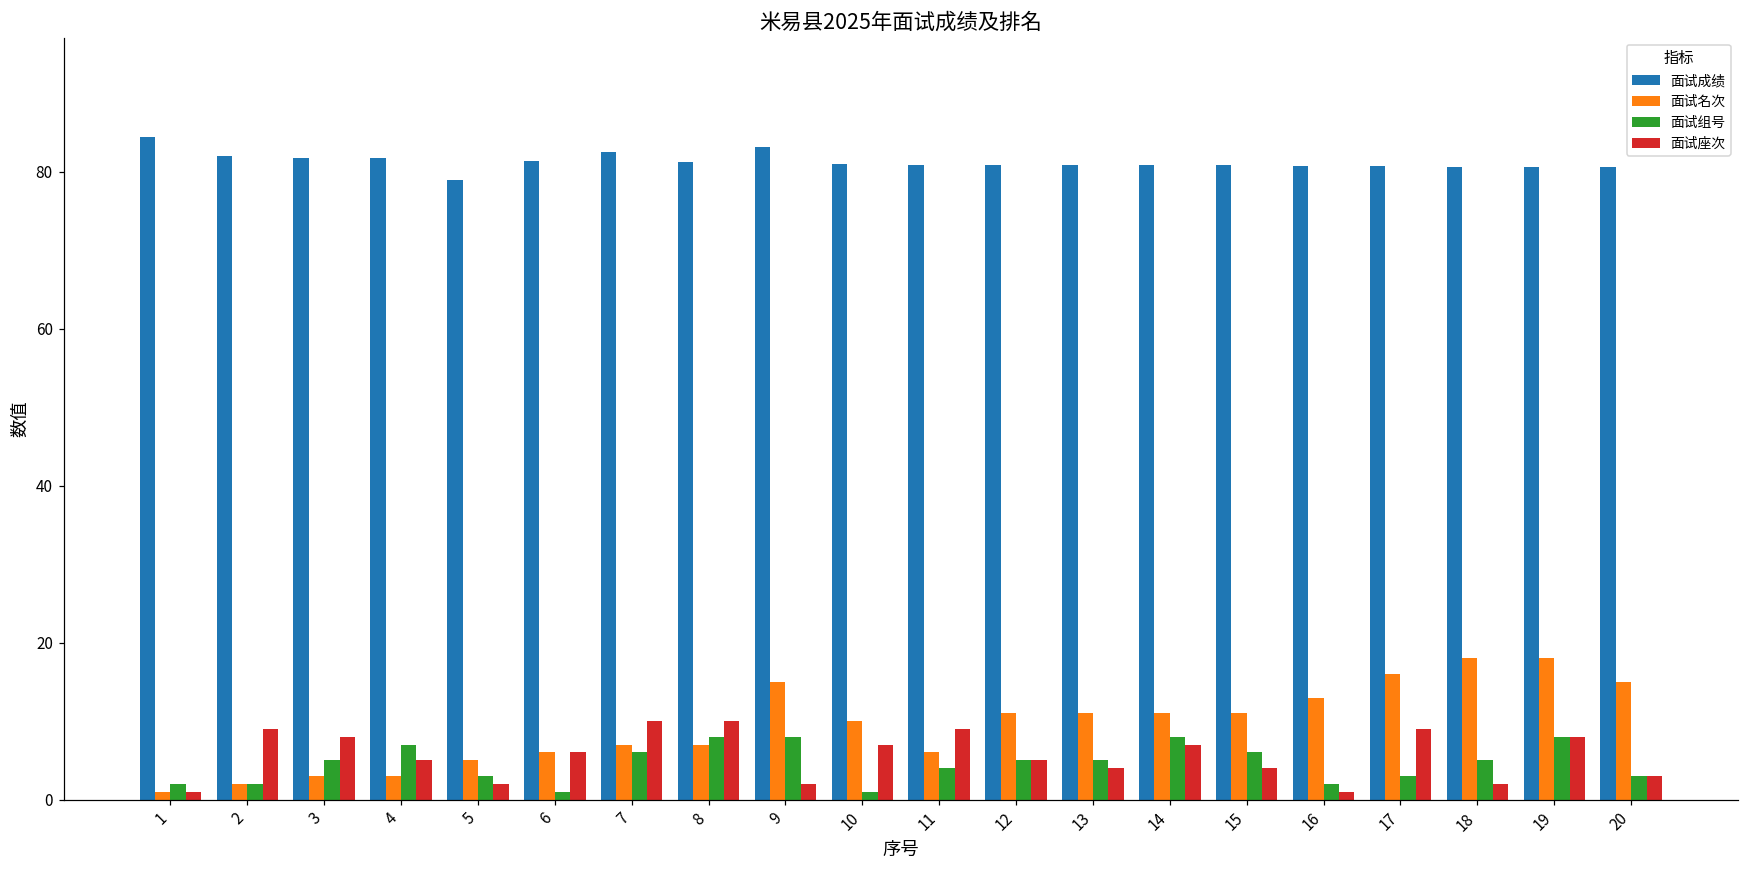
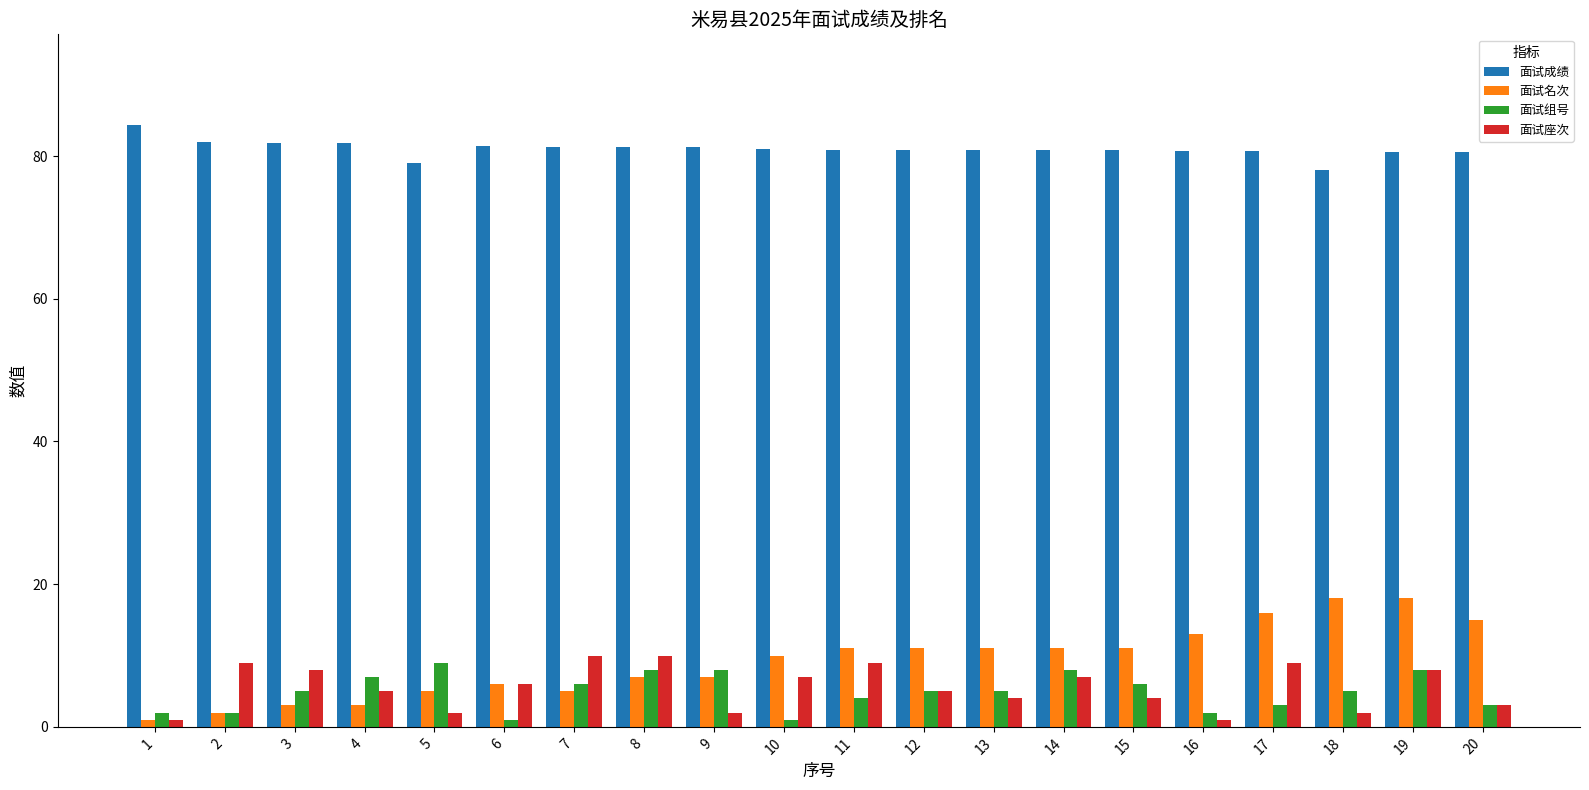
面试组号, 5: 3 -> 9
面试成绩, 7: 83 -> 81
面试名次, 7: 7 -> 5
面试成绩, 9: 83 -> 81
面试名次, 9: 15 -> 7
面试名次, 11: 6 -> 11
面试成绩, 18: 81 -> 78
